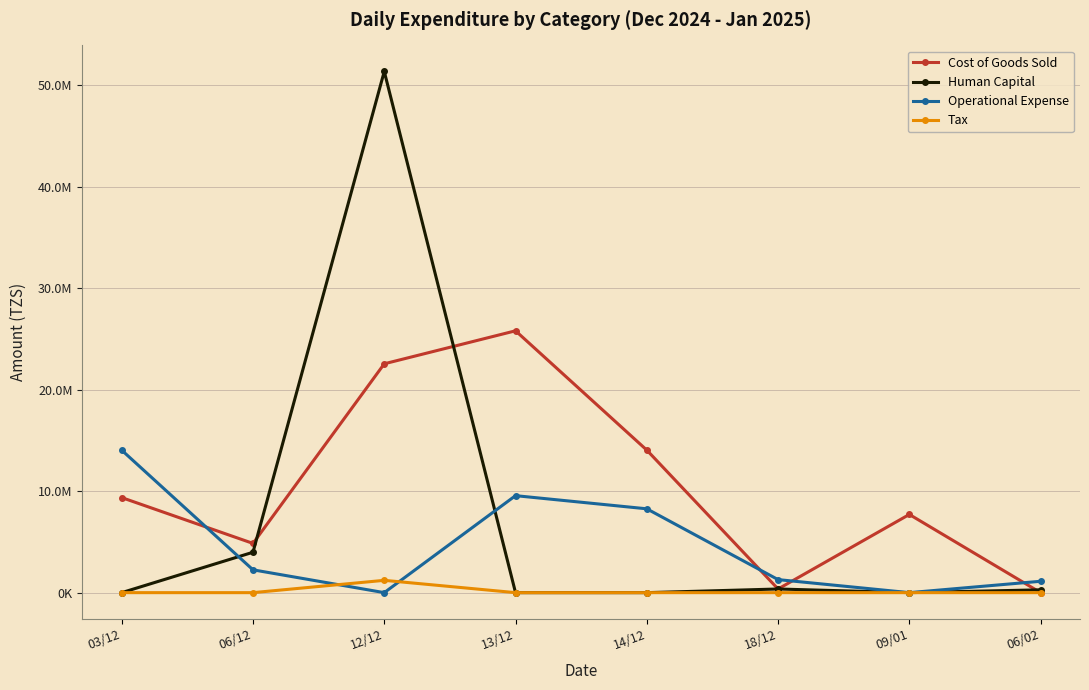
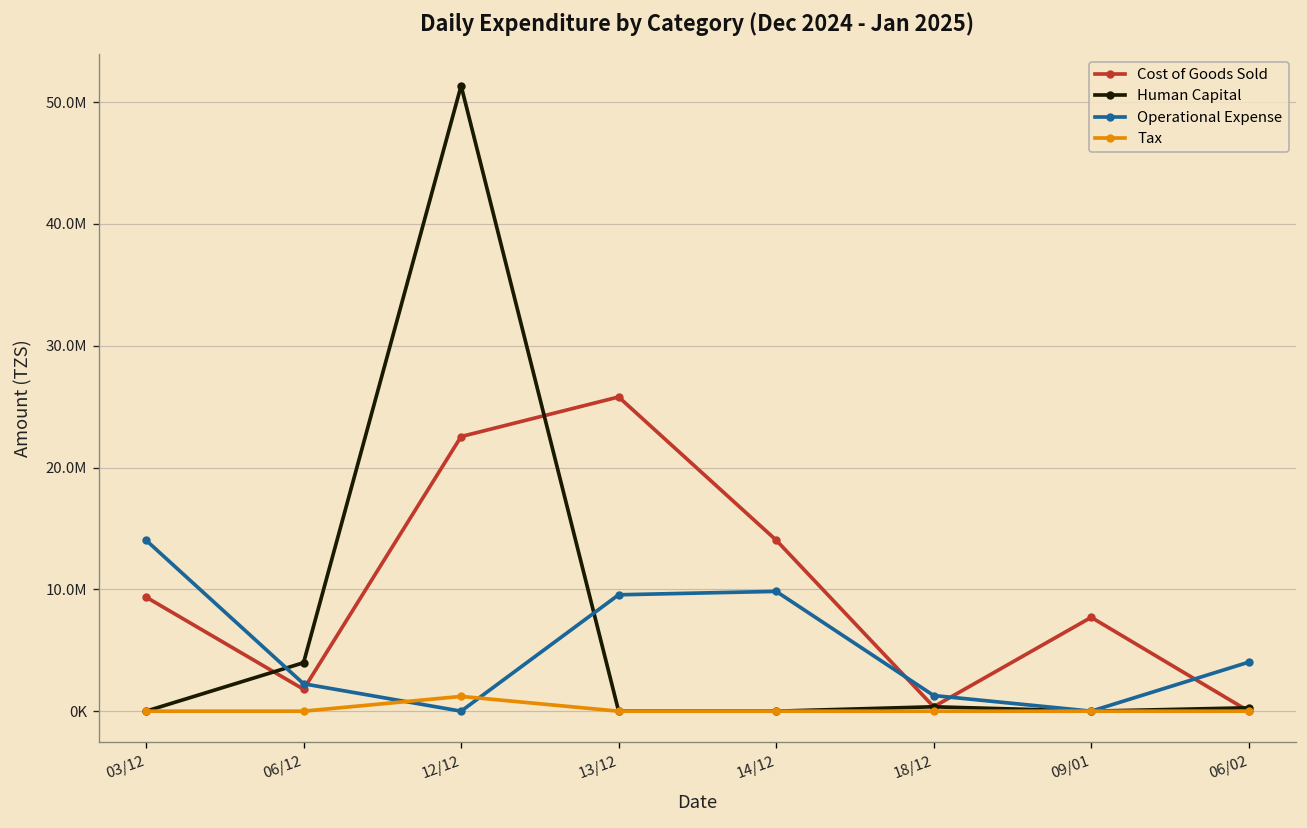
Cost of Goods Sold, 06/12: 4900000 -> 1800000
Operational Expense, 14/12: 8300000 -> 9800000
Operational Expense, 06/02: 1100000 -> 4000000
